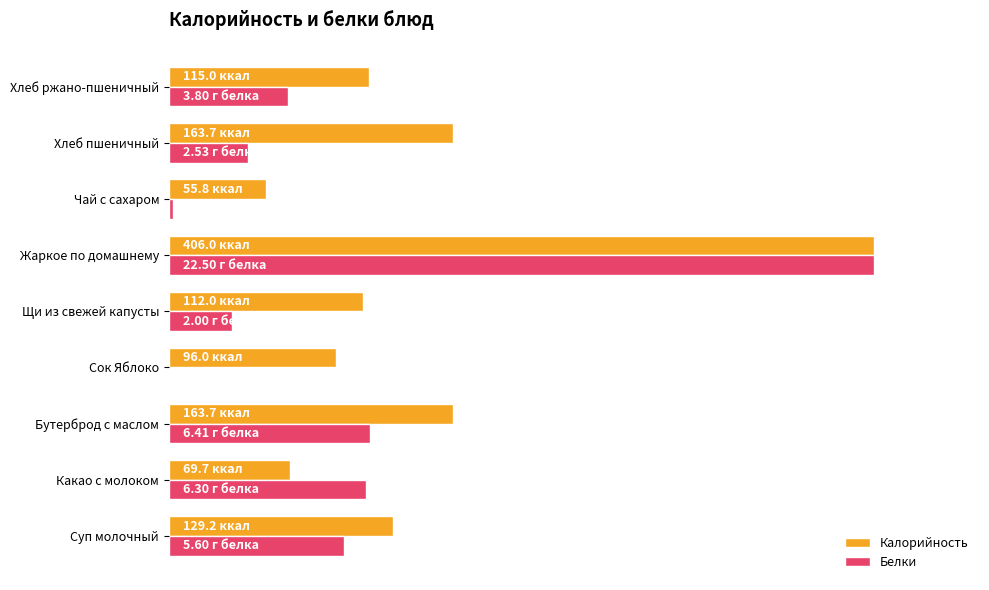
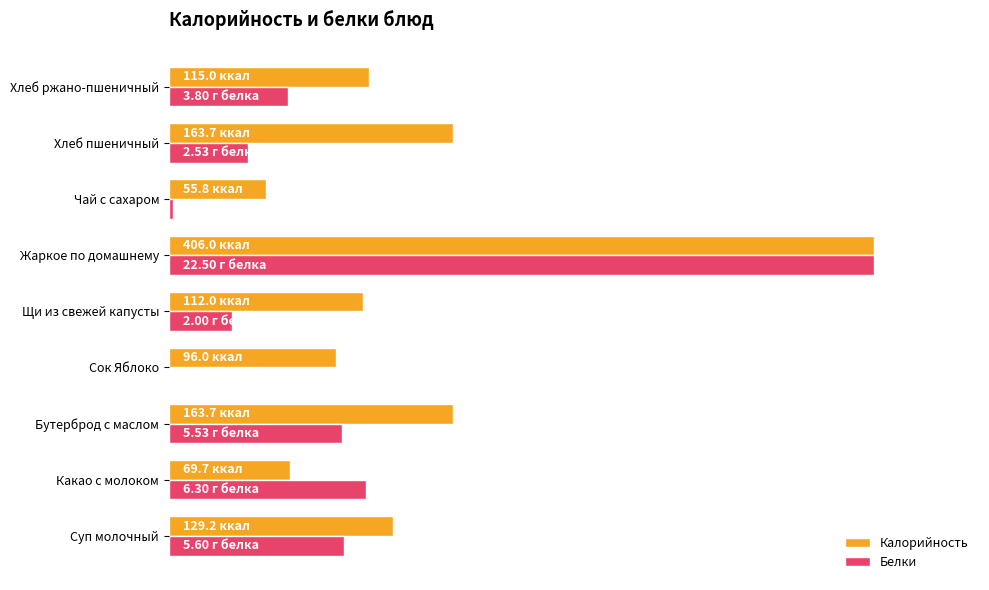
Белки, Бутерброд с маслом: 6.41 -> 5.53
